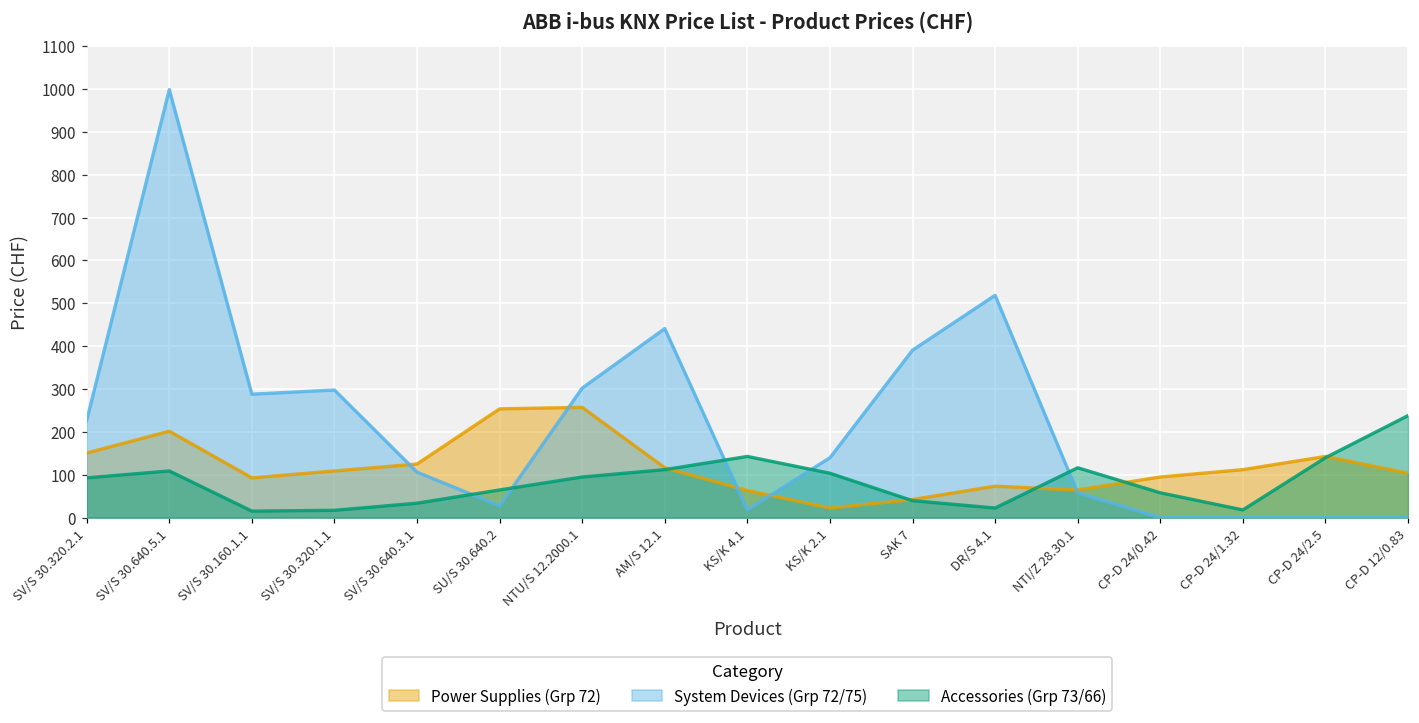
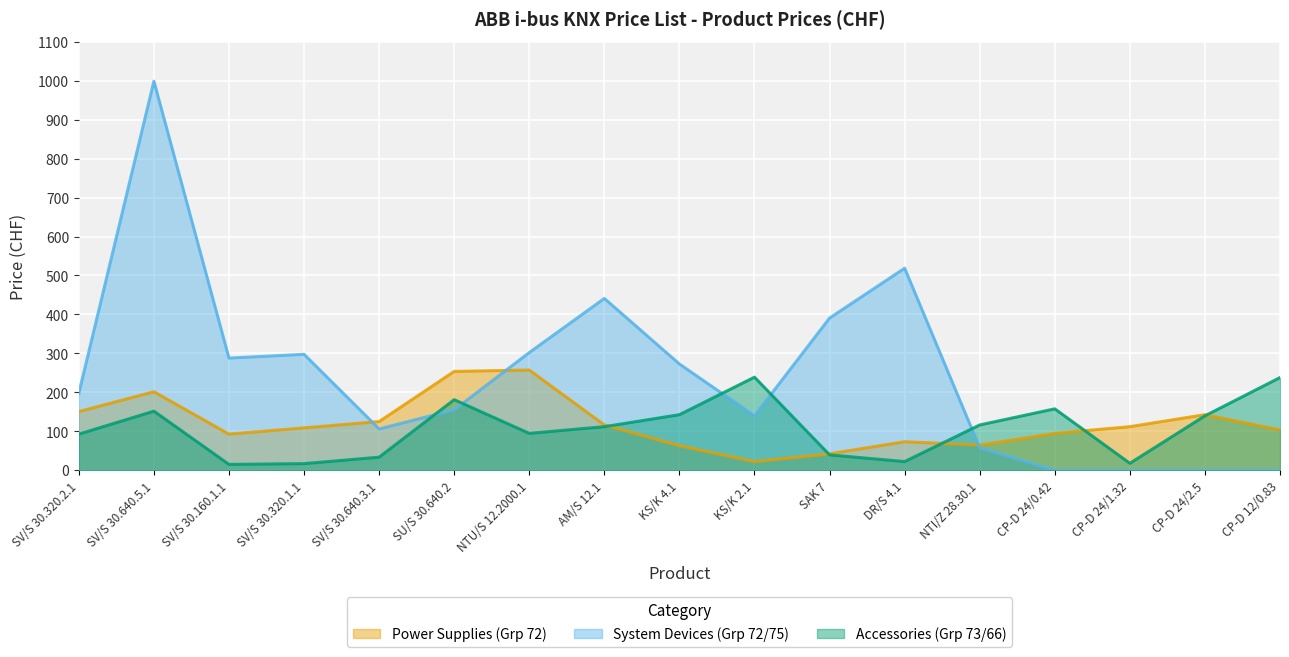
System Devices (Grp 72/75), SV/S 30.320.2.1: 230 -> 200
Accessories (Grp 73/66), SV/S 30.640.5.1: 110 -> 150
System Devices (Grp 72/75), SU/S 30.640.2: 30 -> 160
Accessories (Grp 73/66), SU/S 30.640.2: 60 -> 180
System Devices (Grp 72/75), KS/K 4.1: 20 -> 270
Accessories (Grp 73/66), KS/K 2.1: 100 -> 240
Accessories (Grp 73/66), CP-D 24/0.42: 60 -> 160
